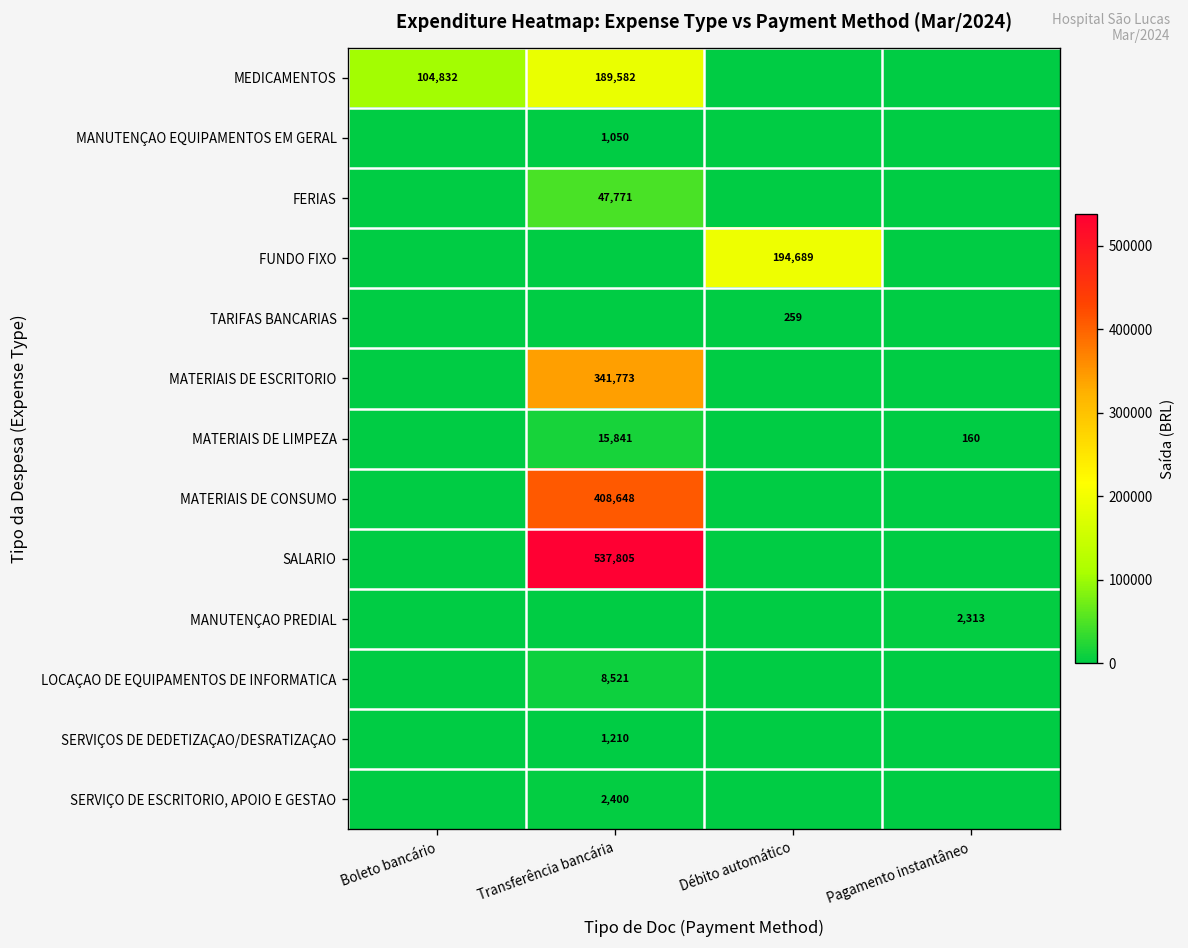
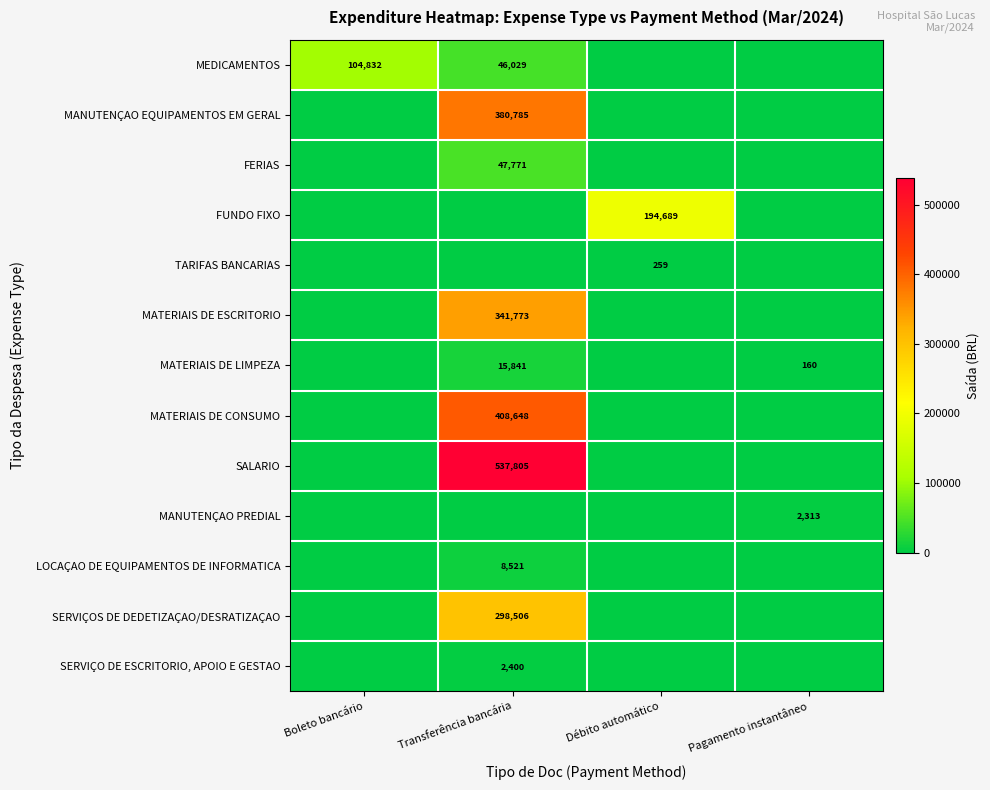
MEDICAMENTOS, Transferência bancária: 189,582 -> 46,029
MANUTENÇAO EQUIPAMENTOS EM GERAL, Transferência bancária: 1,050 -> 380,785
SERVIÇOS DE DEDETIZAÇAO/DESRATIZAÇAO, Transferência bancária: 1,210 -> 298,506
